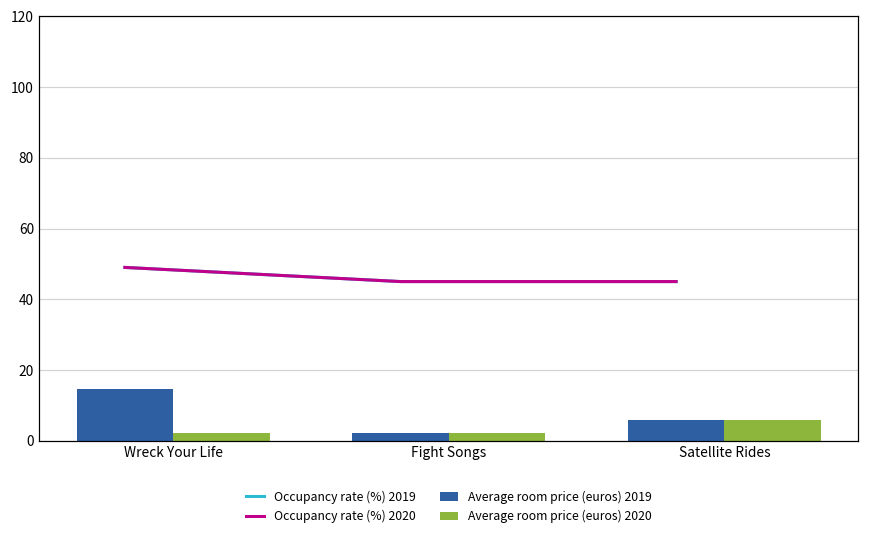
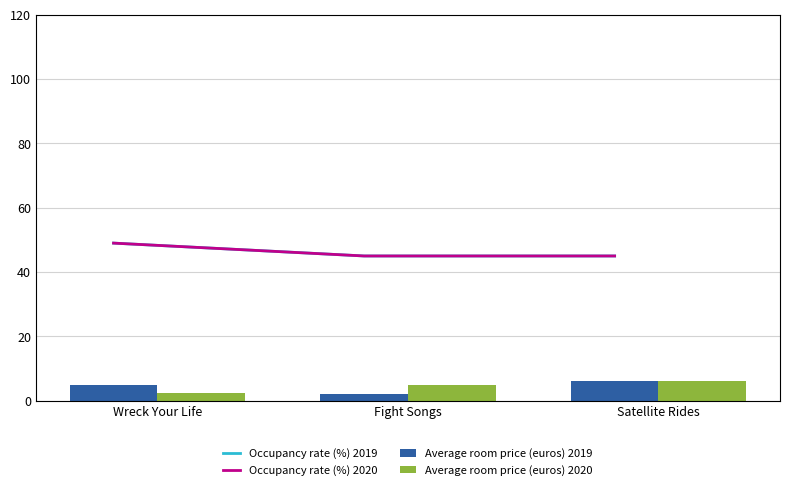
Average room price (euros) 2019, Wreck Your Life: 15 -> 5
Average room price (euros) 2020, Fight Songs: 2 -> 5
